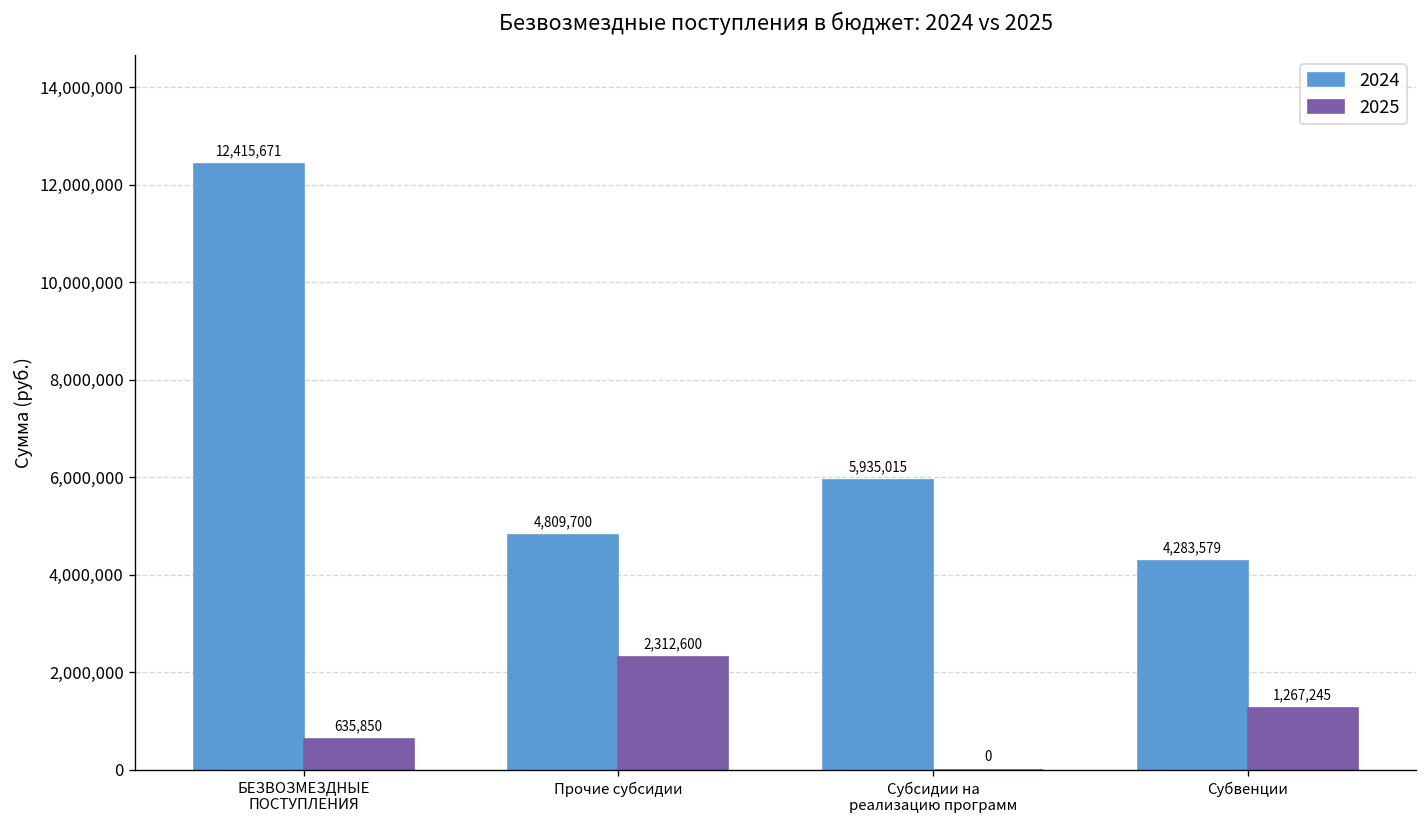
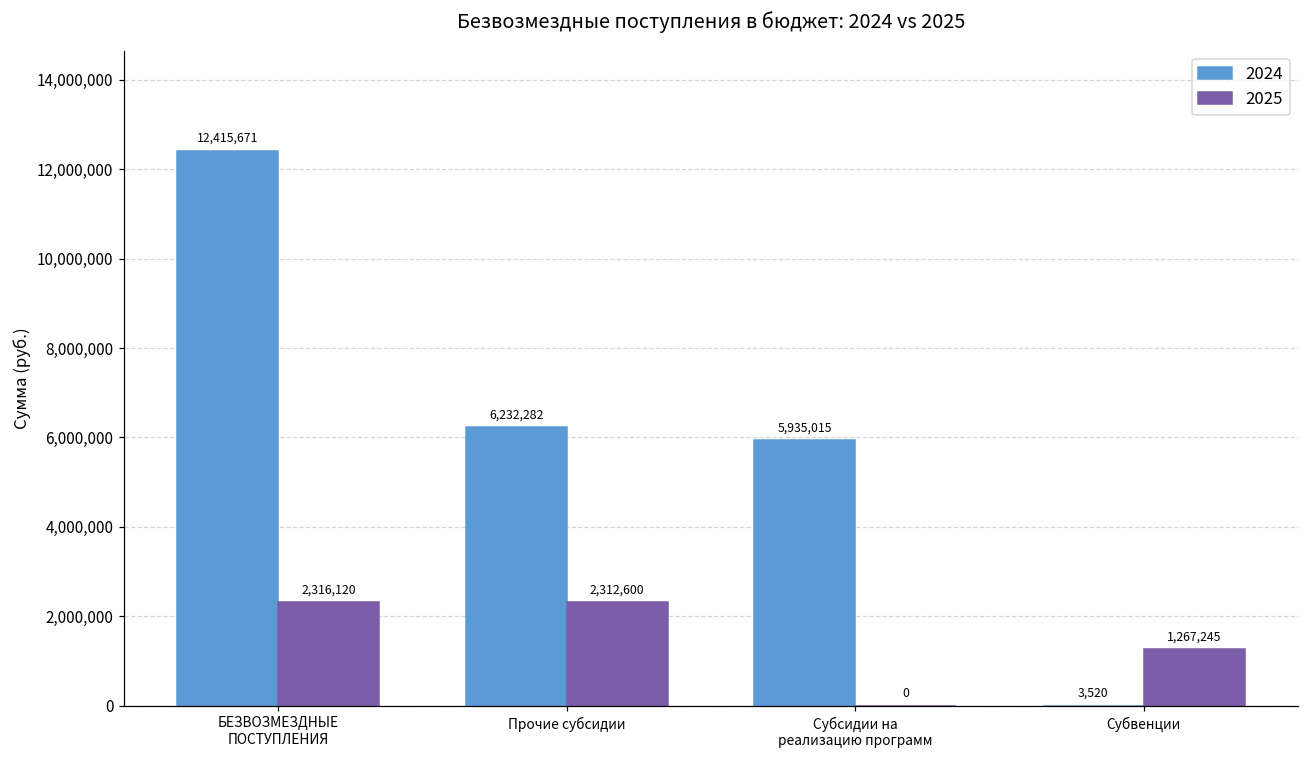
2025, БЕЗВОЗМЕЗДНЫЕ ПОСТУПЛЕНИЯ: 635,850 -> 2,316,120
2024, Прочие субсидии: 4,809,700 -> 6,232,282
2024, Субвенции: 4,283,579 -> 3,520
